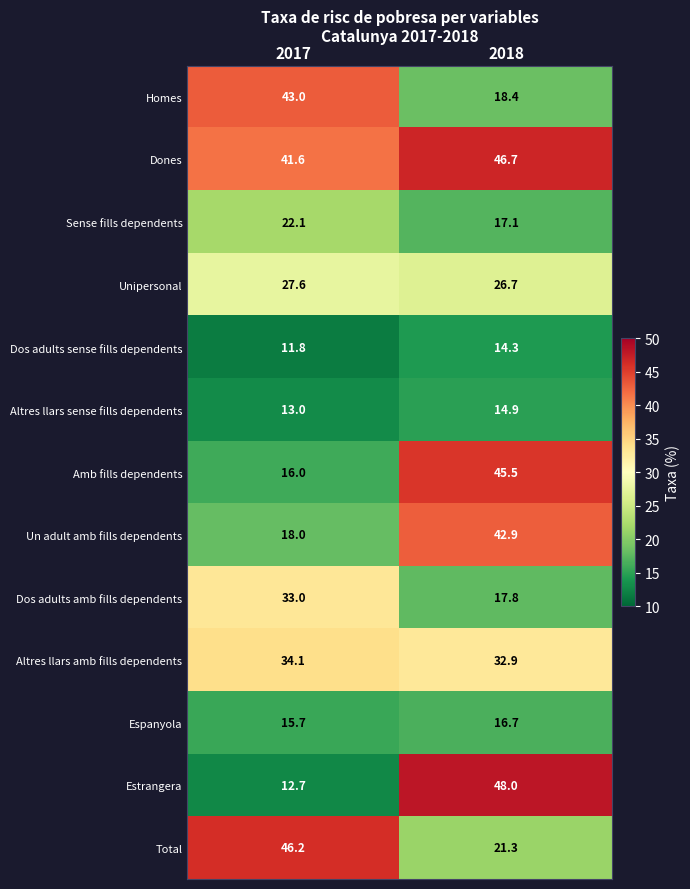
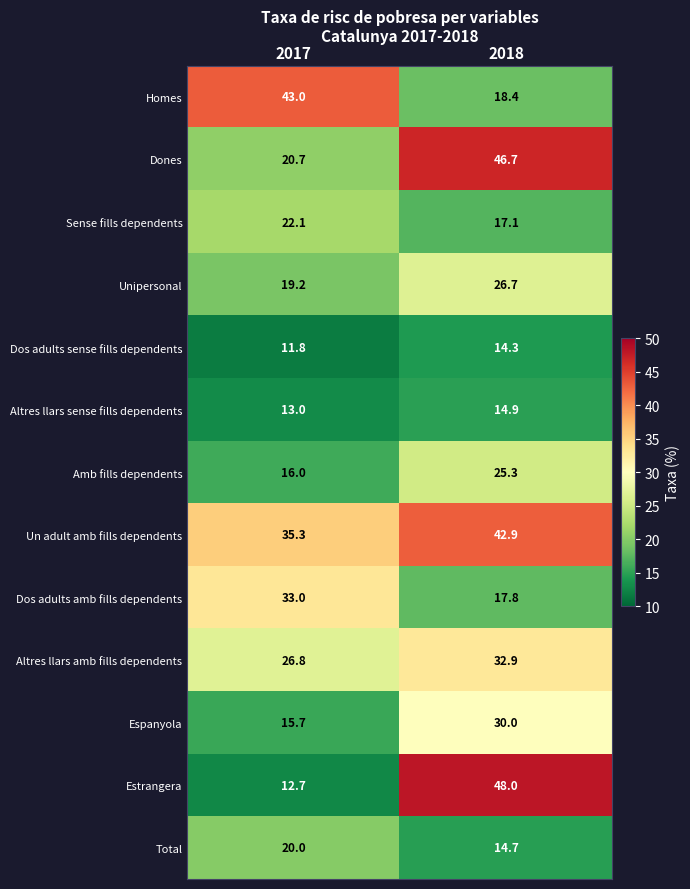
Dones, 2017: 41.6 -> 20.7
Unipersonal, 2017: 27.6 -> 19.2
Amb fills dependents, 2018: 45.5 -> 25.3
Un adult amb fills dependents, 2017: 18.0 -> 35.3
Altres llars amb fills dependents, 2017: 34.1 -> 26.8
Espanyola, 2018: 16.7 -> 30.0
Total, 2017: 46.2 -> 20.0
Total, 2018: 21.3 -> 14.7
